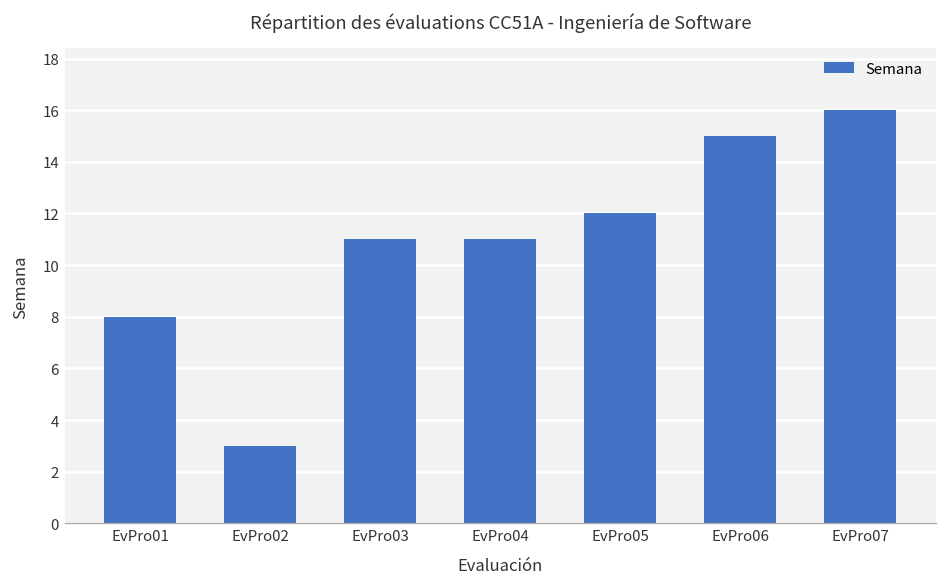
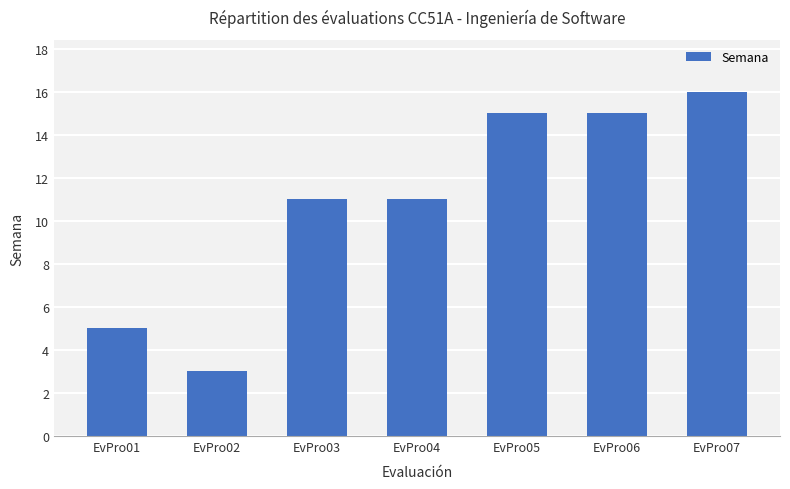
EvPro01: 8 -> 5
EvPro05: 12 -> 15
